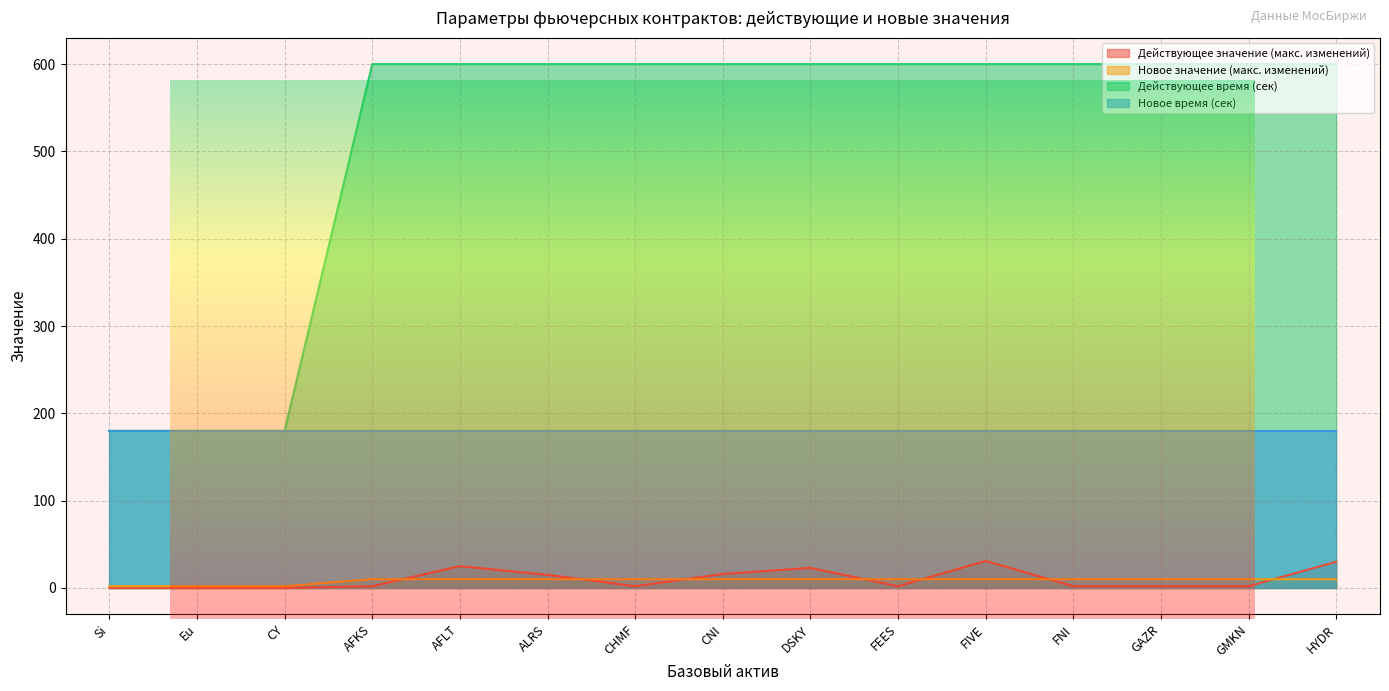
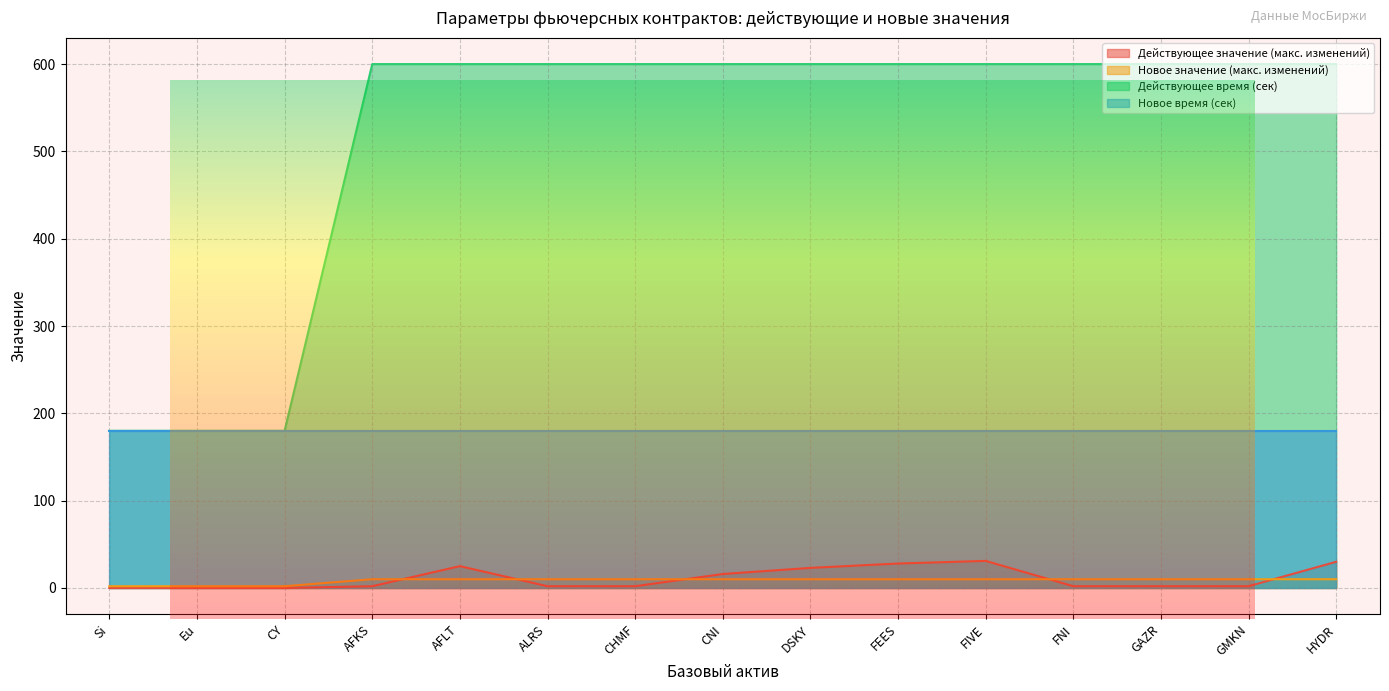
Параметры фьючерсных контрактов: действующие и новые значения, Действующее значение (макс. изменений), ALRS: 20 -> 0
Параметры фьючерсных контрактов: действующие и новые значения, Действующее значение (макс. изменений), FEES: 0 -> 30
